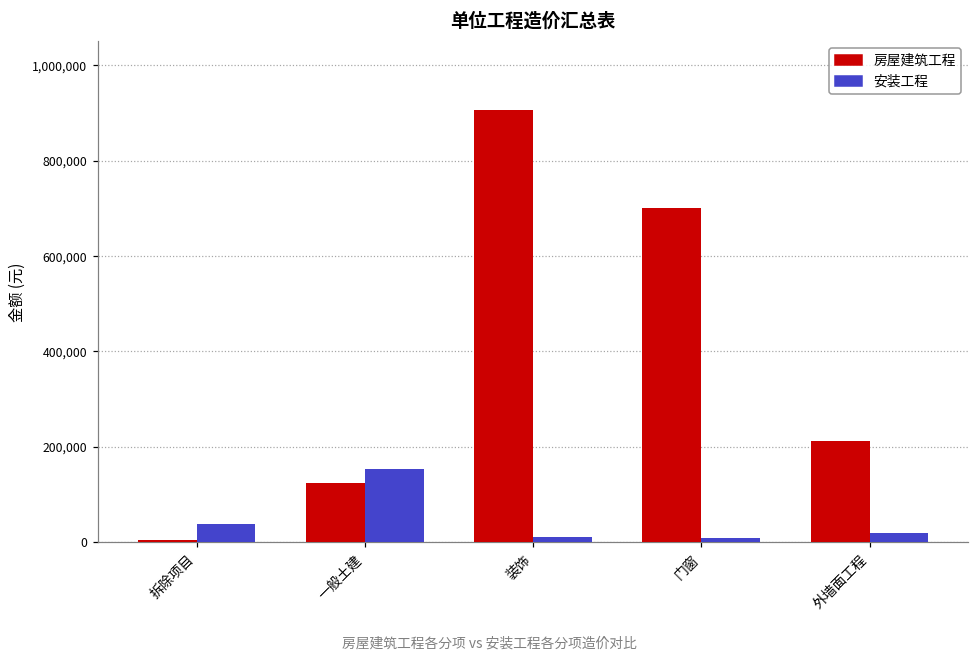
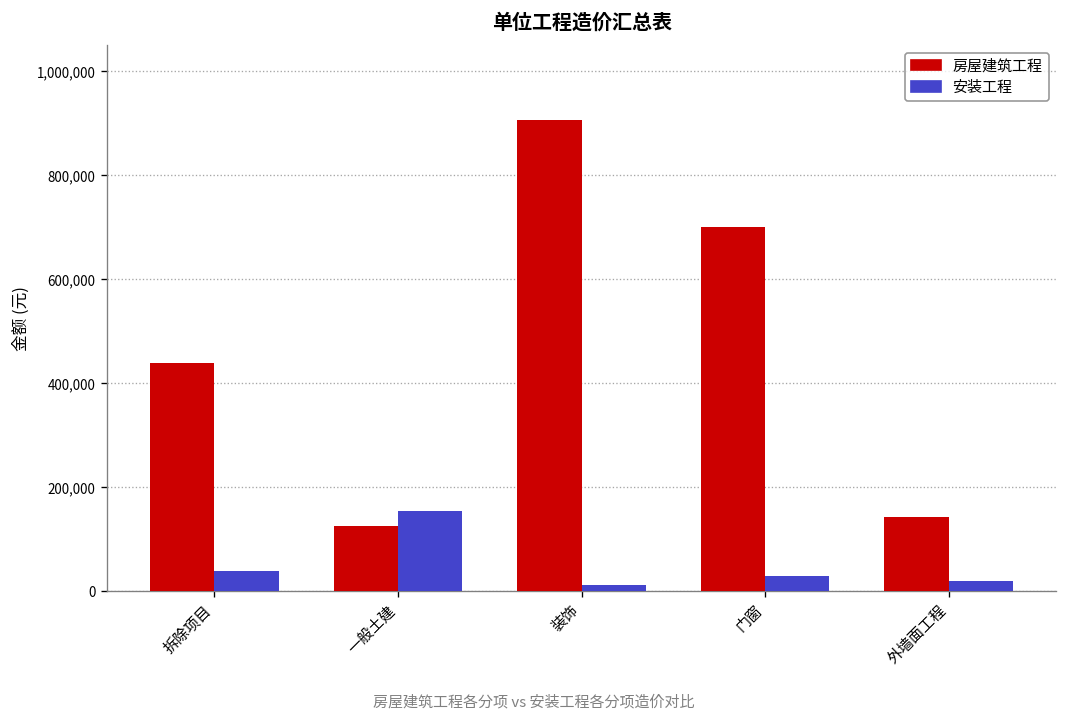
房屋建筑工程, 拆除项目: 0 -> 440,000
安装工程, 门窗: 10,000 -> 30,000
房屋建筑工程, 外墙面工程: 210,000 -> 140,000
